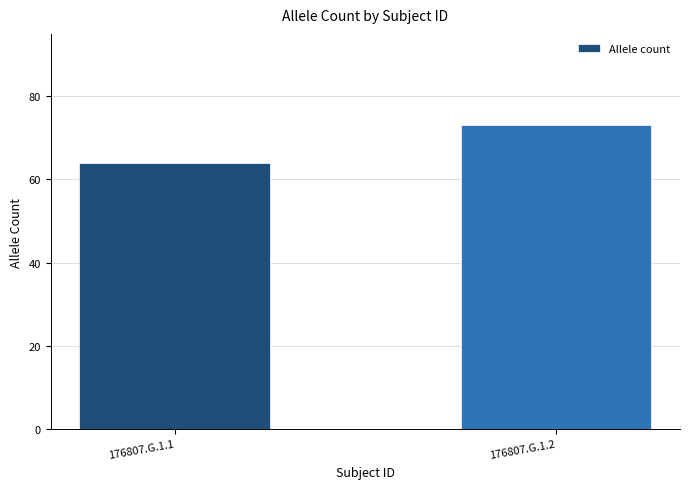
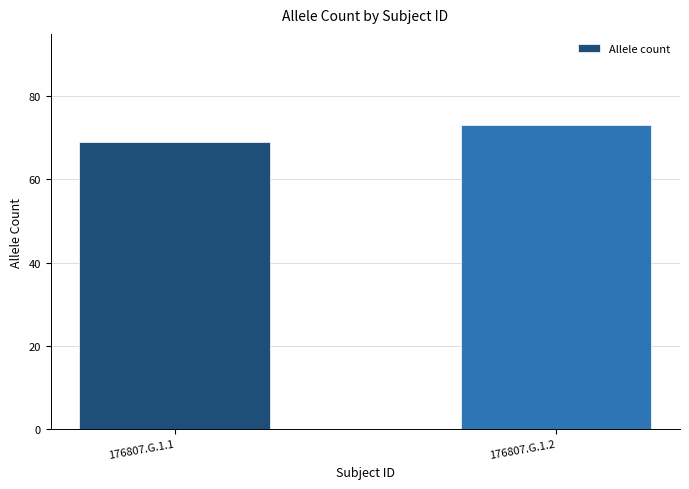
176807.G.1.1: 64 -> 69
